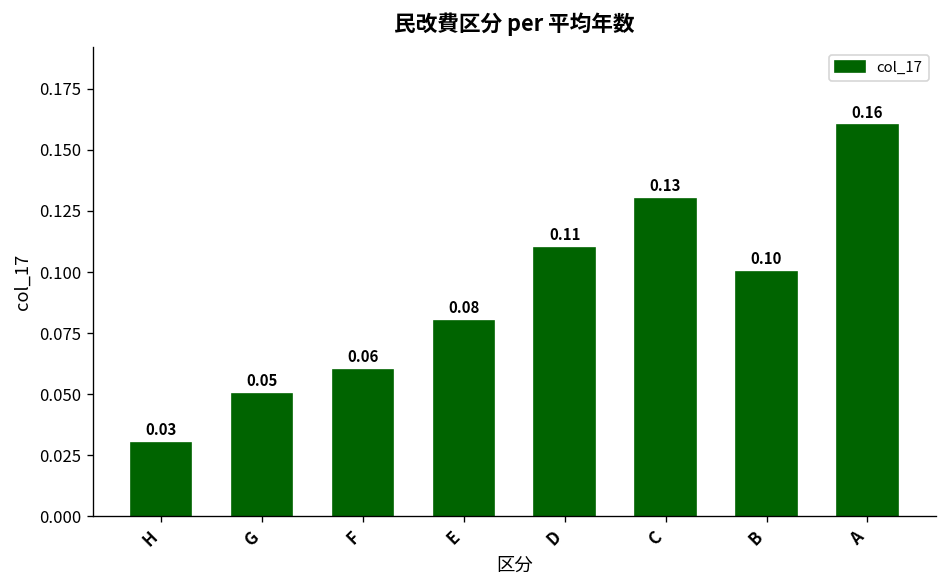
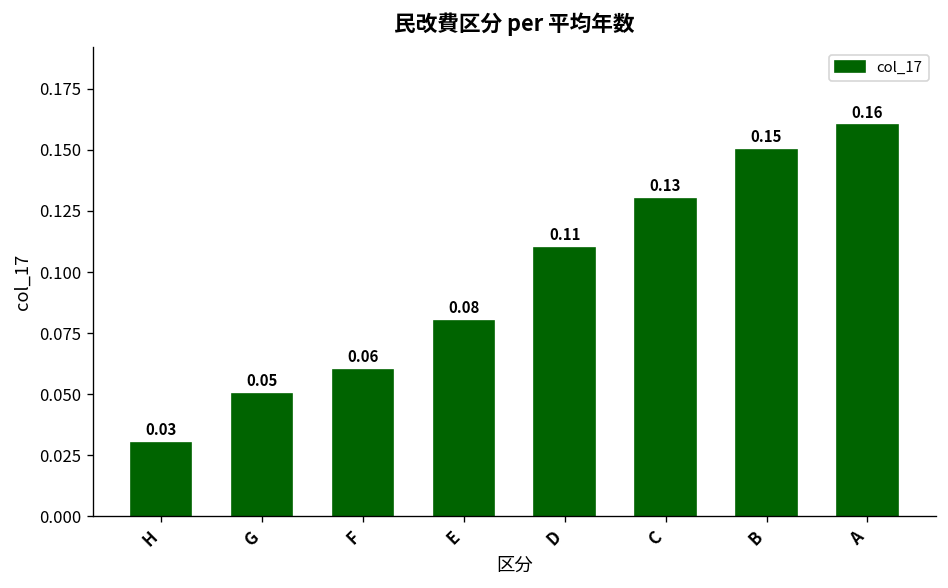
B: 0.10 -> 0.15
